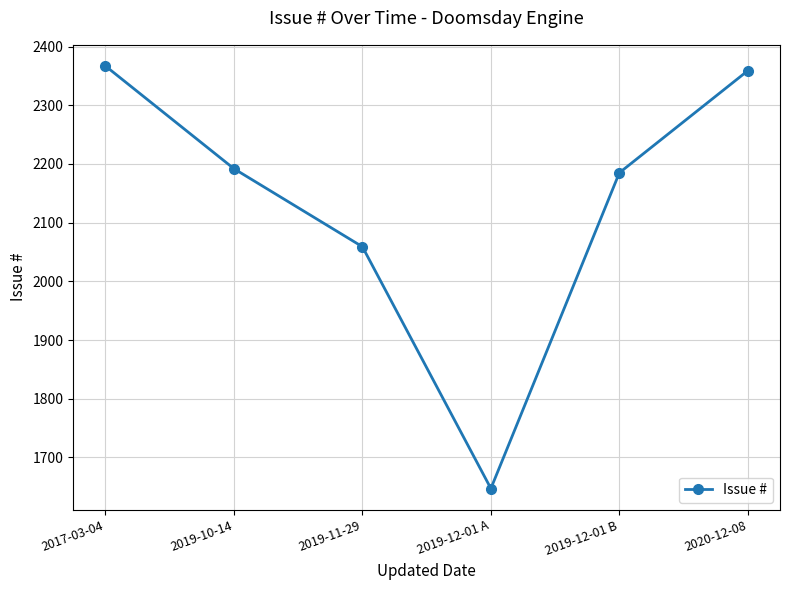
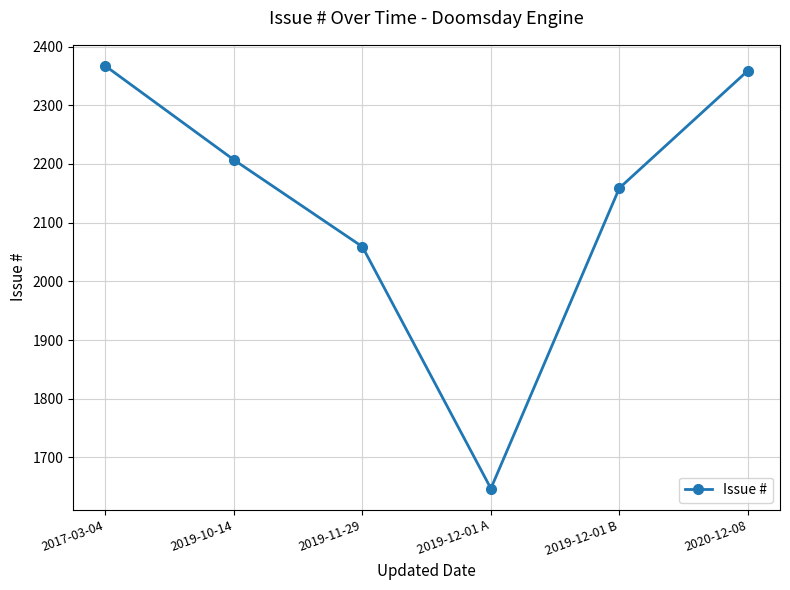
2019-10-14: 2190 -> 2210
2019-12-01 B: 2190 -> 2160
